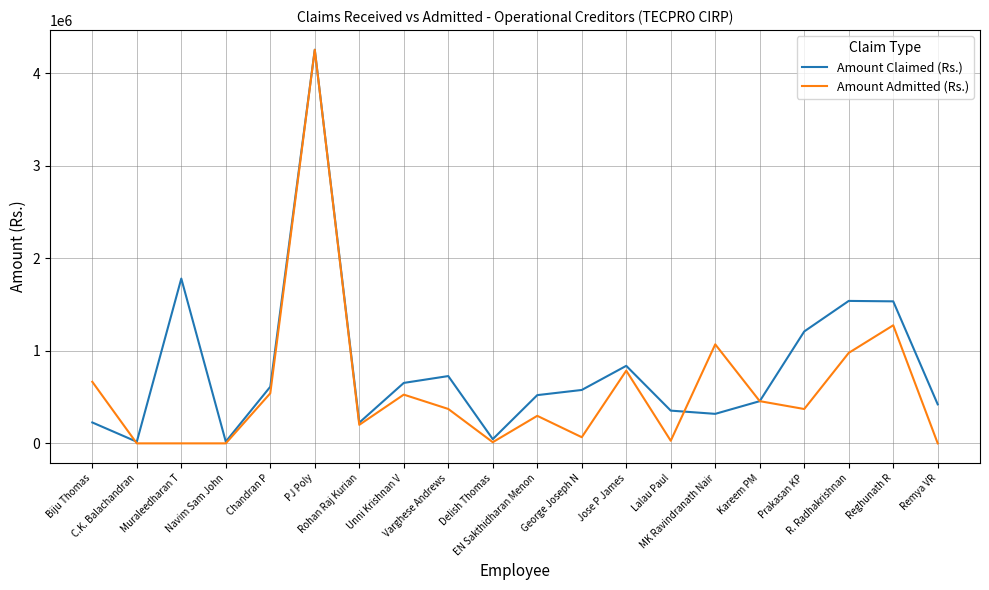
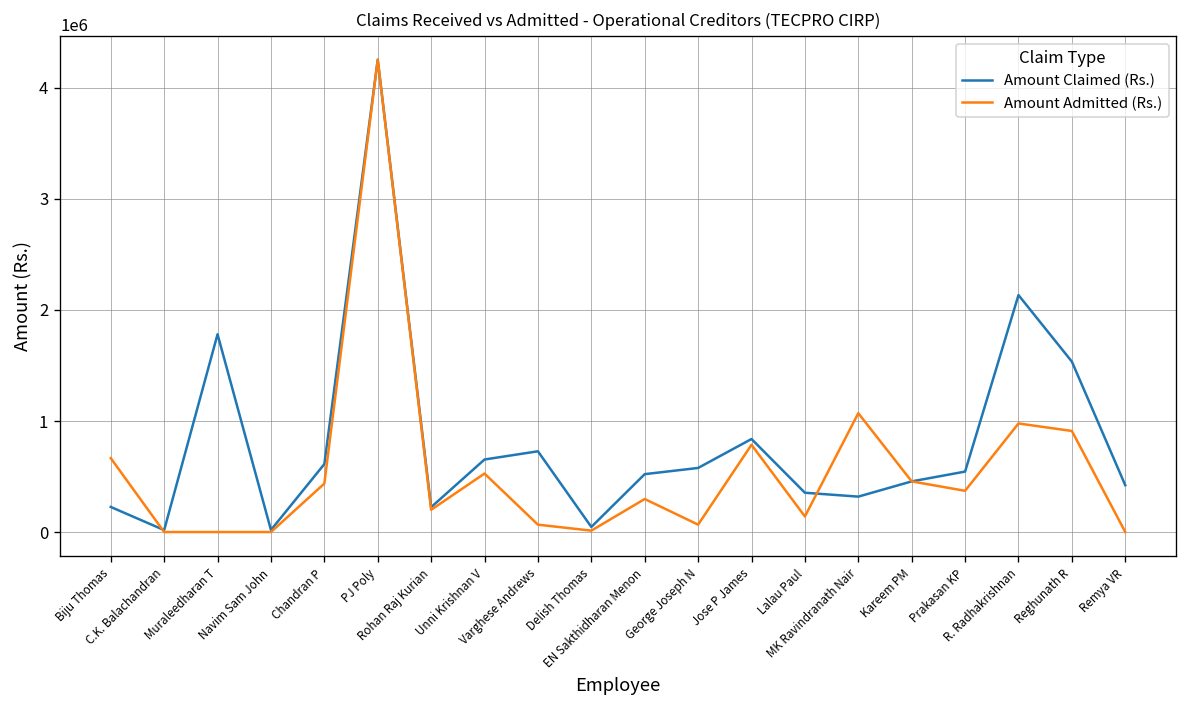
Amount Admitted (Rs.), Chandran P: 500000 -> 400000
Amount Admitted (Rs.), Varghese Andrews: 400000 -> 100000
Amount Admitted (Rs.), Lalau Paul: 0 -> 100000
Amount Claimed (Rs.), Prakasan KP: 1200000 -> 500000
Amount Claimed (Rs.), R. Radhakrishnan: 1500000 -> 2100000
Amount Admitted (Rs.), Reghunath R: 1300000 -> 900000
